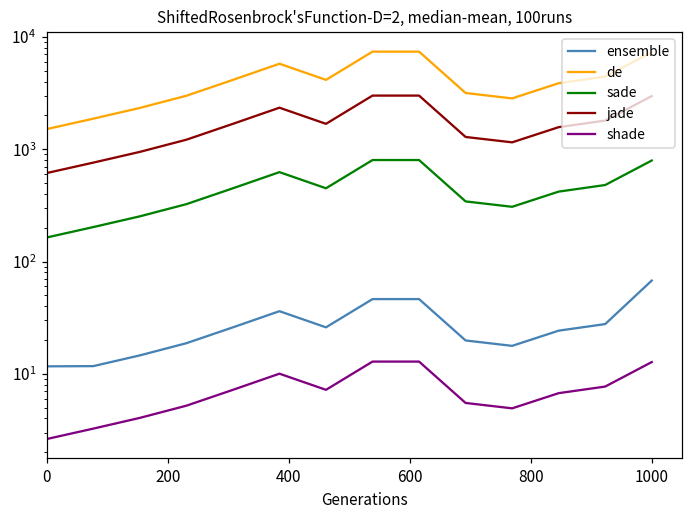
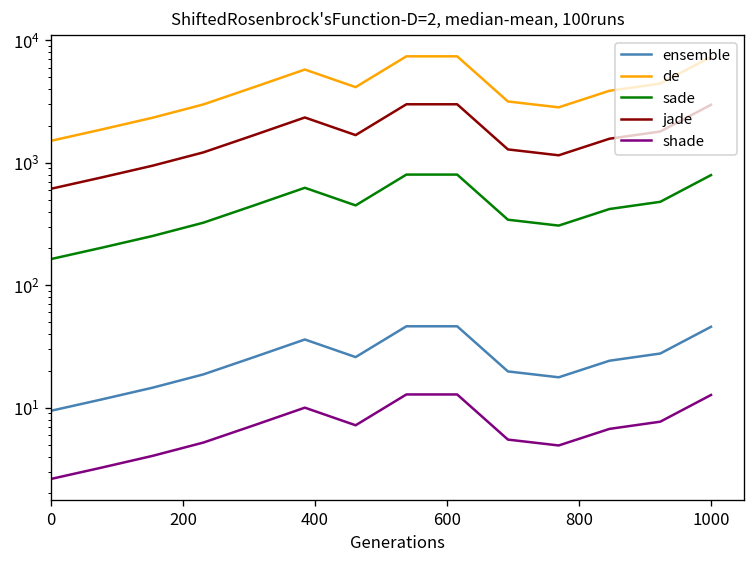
ensemble, 0: 12 -> 9
ensemble, 1000: 70 -> 50
